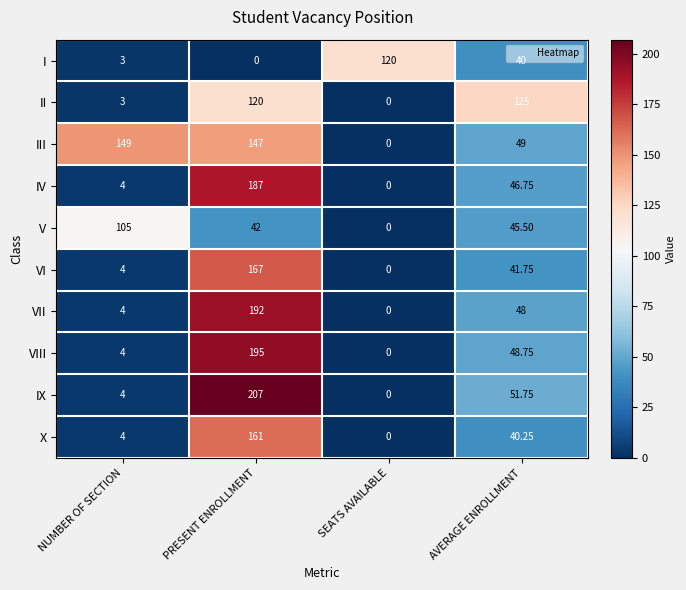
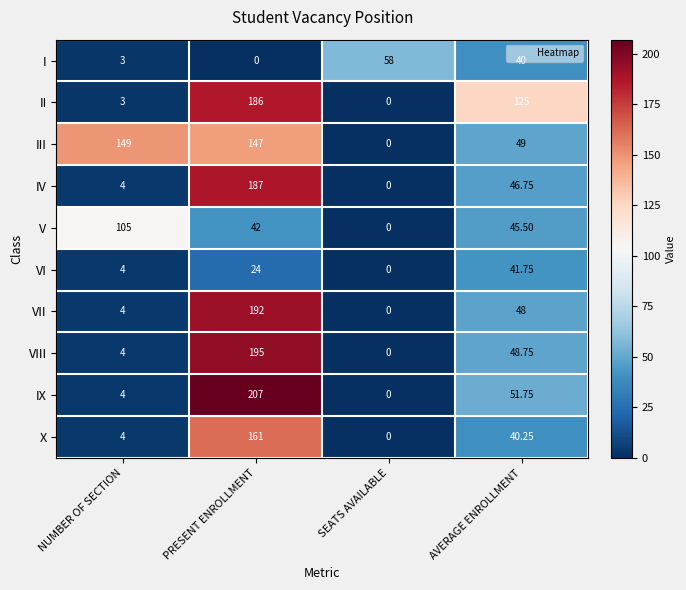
I, SEATS AVAILABLE: 120 -> 58
II, PRESENT ENROLLMENT: 120 -> 186
VI, PRESENT ENROLLMENT: 167 -> 24
